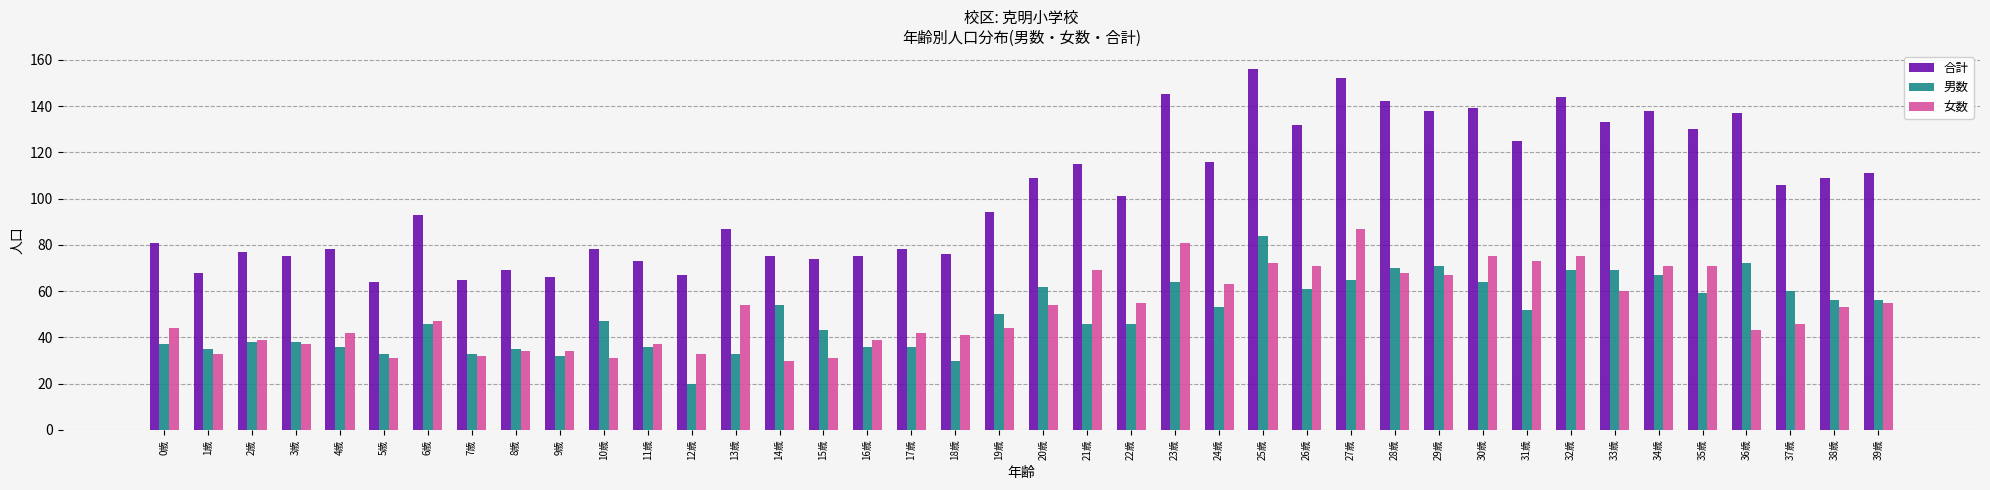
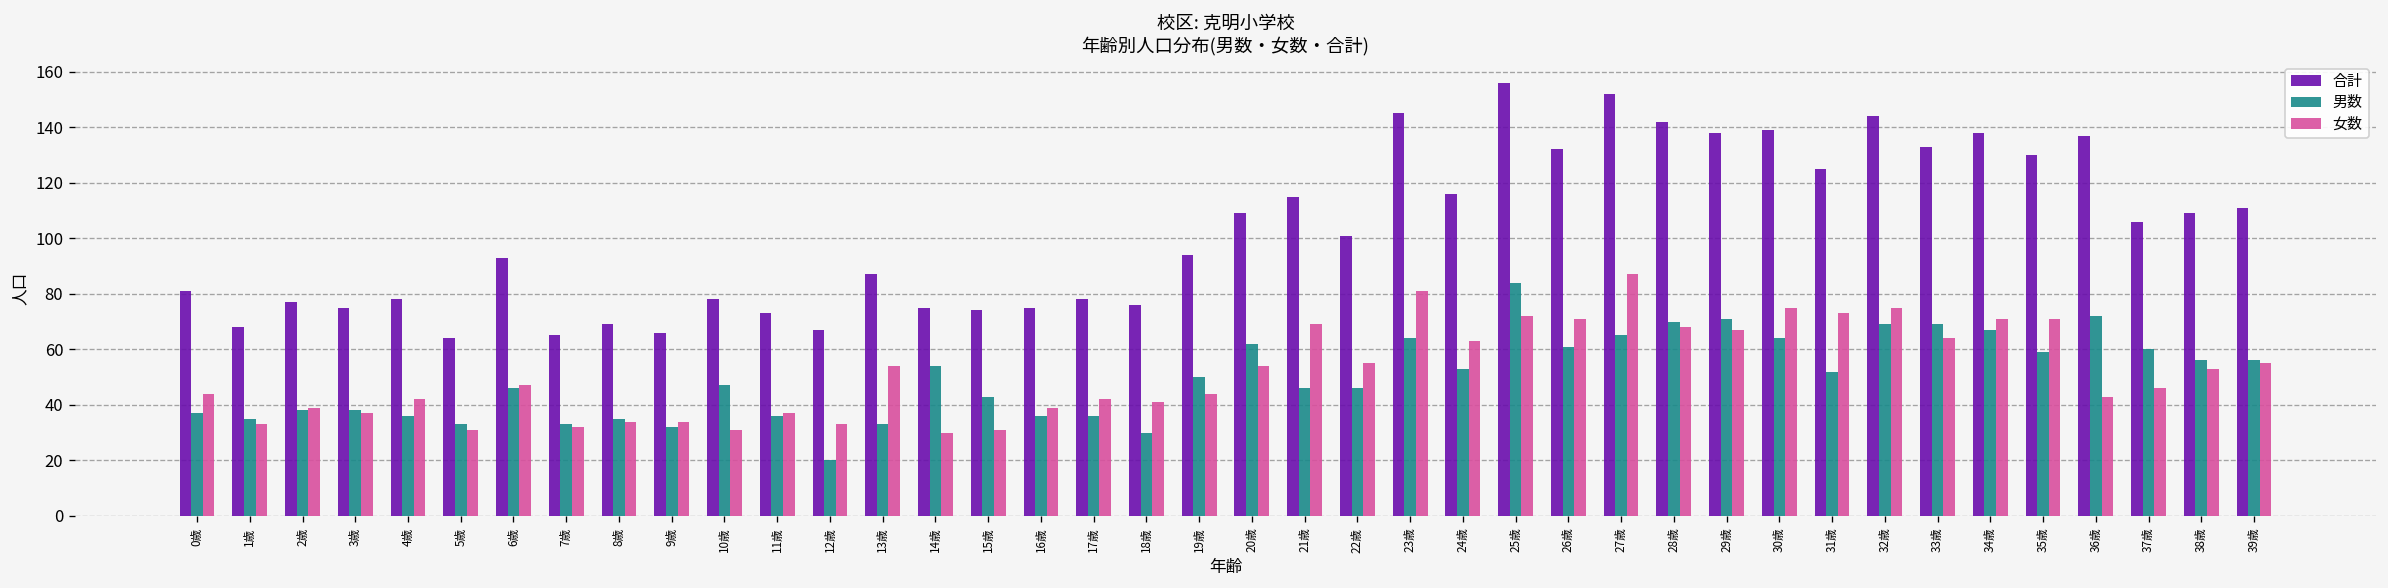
女数, 33歳: 60 -> 64
